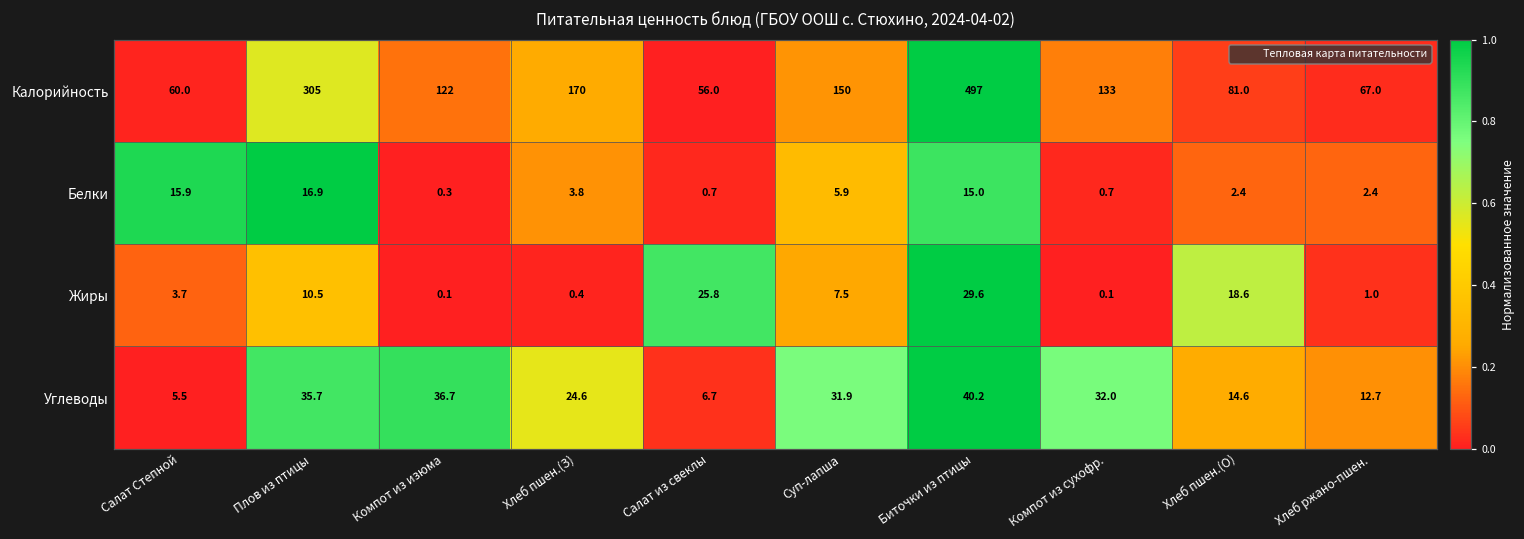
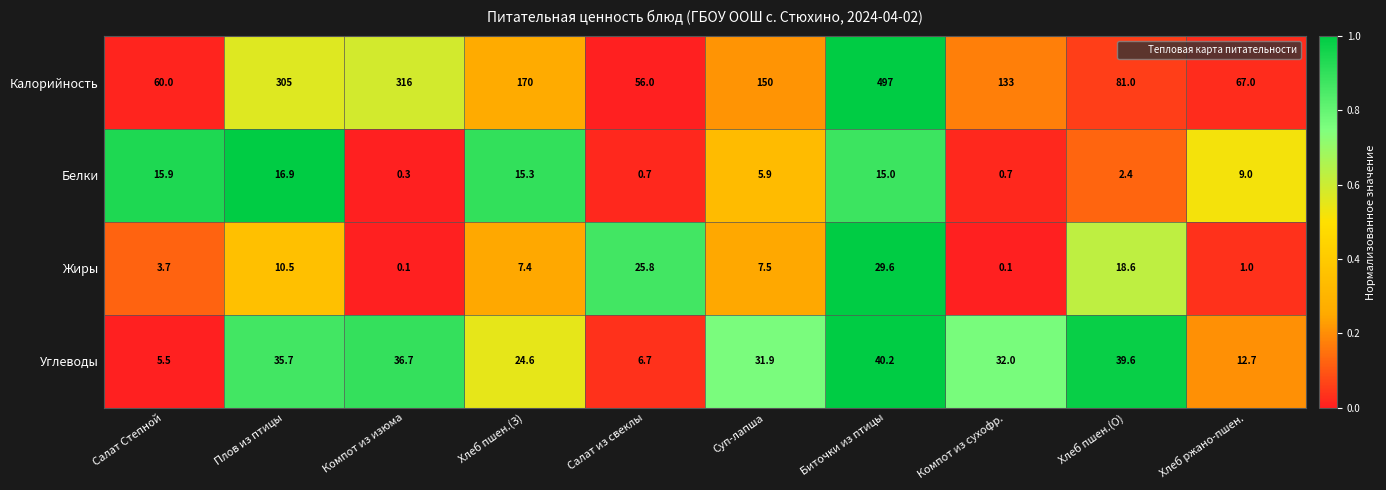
Калорийность, Компот из изюма: 122 -> 316
Белки, Хлеб пшен.(З): 3.8 -> 15.3
Белки, Хлеб ржано-пшен.: 2.4 -> 9.0
Жиры, Хлеб пшен.(З): 0.4 -> 7.4
Углеводы, Хлеб пшен.(О): 14.6 -> 39.6
